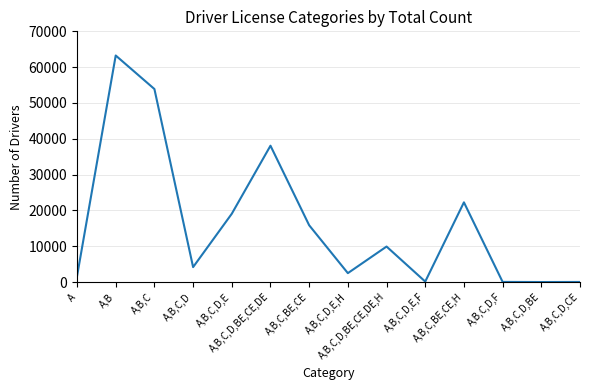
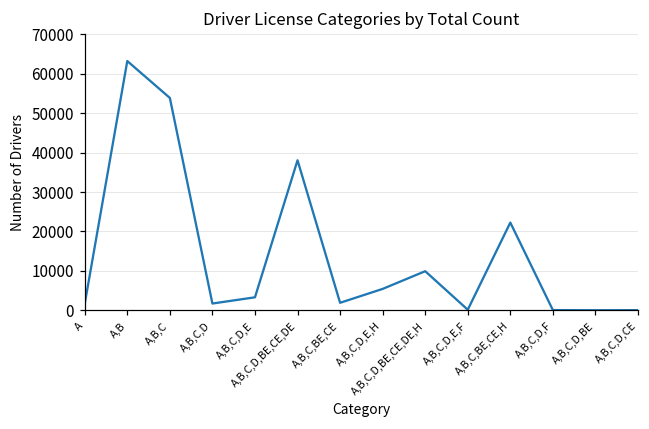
A,B,C,D: 4000 -> 2000
A,B,C,D,E: 19000 -> 3000
A,B,C,BE,CE: 16000 -> 2000
A,B,C,D,E,H: 2000 -> 5000
